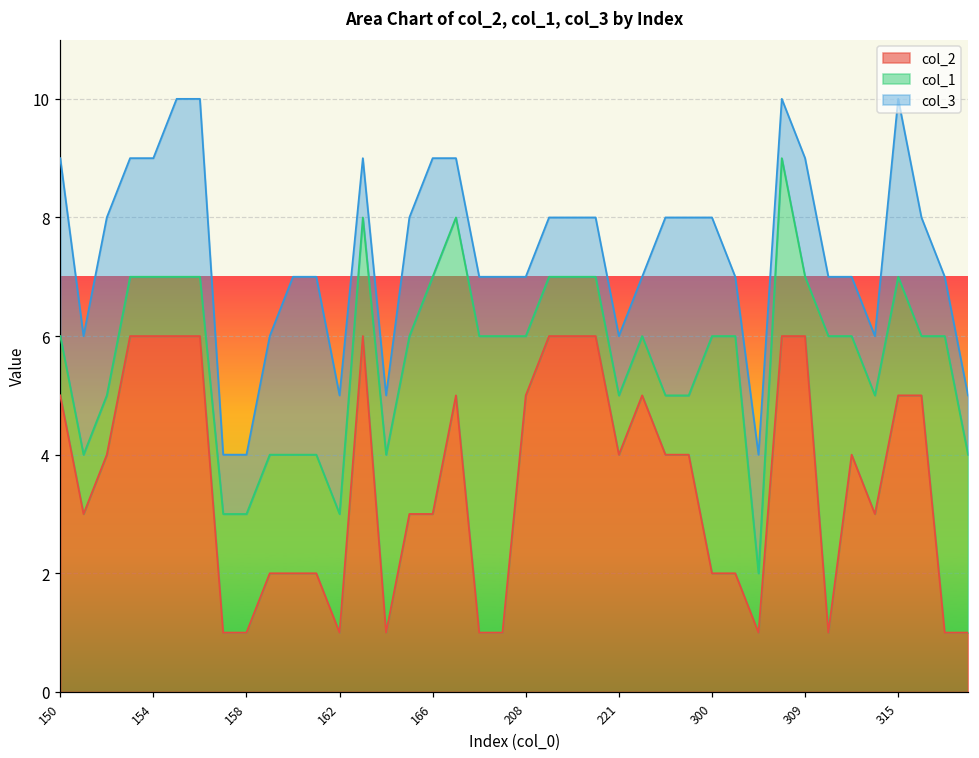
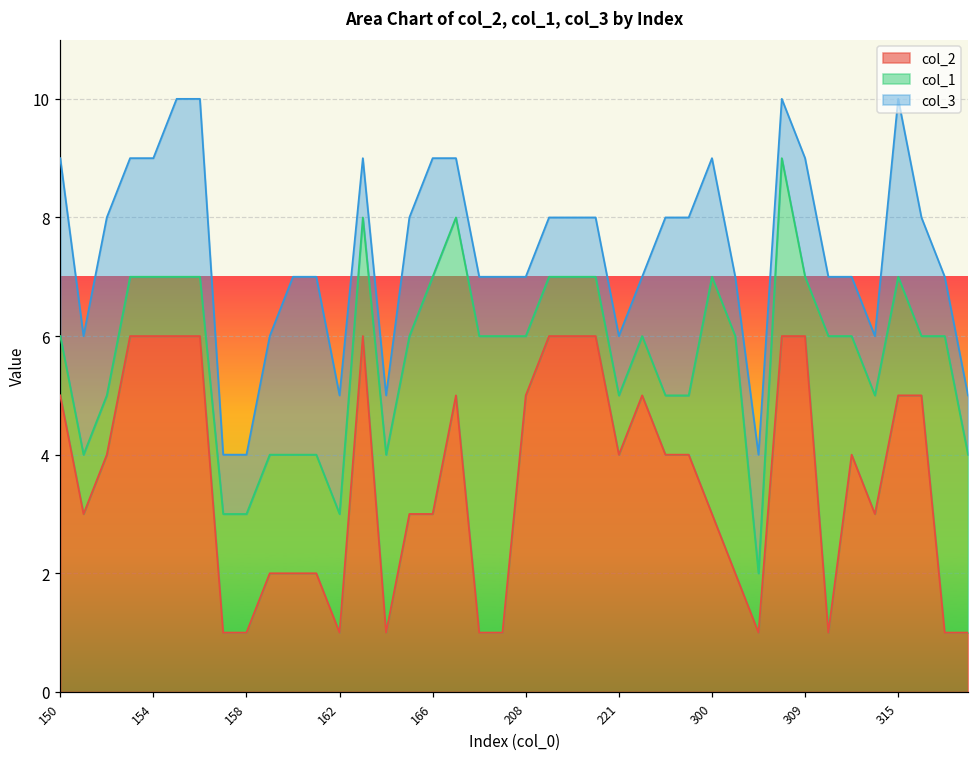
col_2, 300: 2 -> 3
